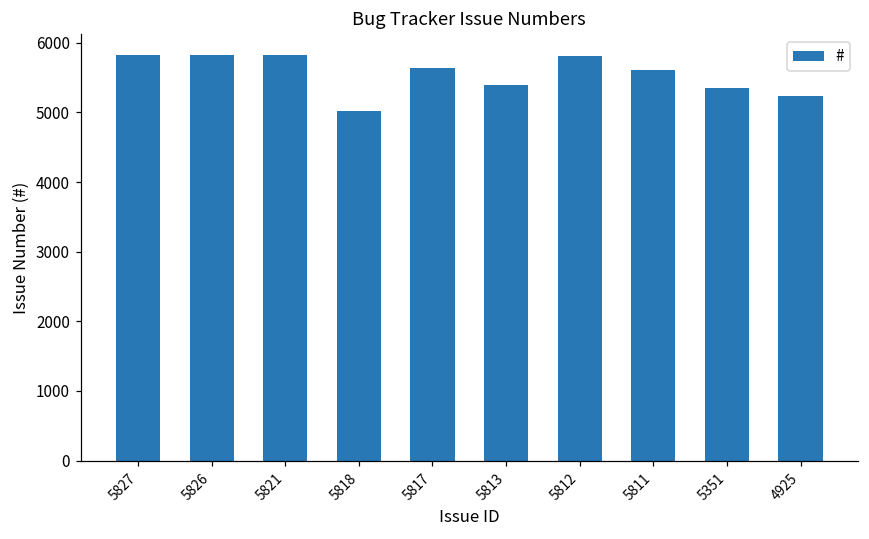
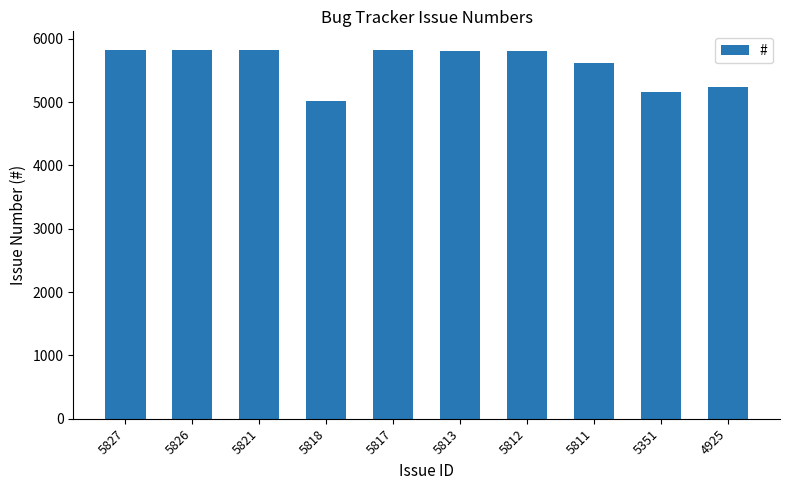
5817: 5600 -> 5800
5813: 5400 -> 5800
5351: 5400 -> 5200
